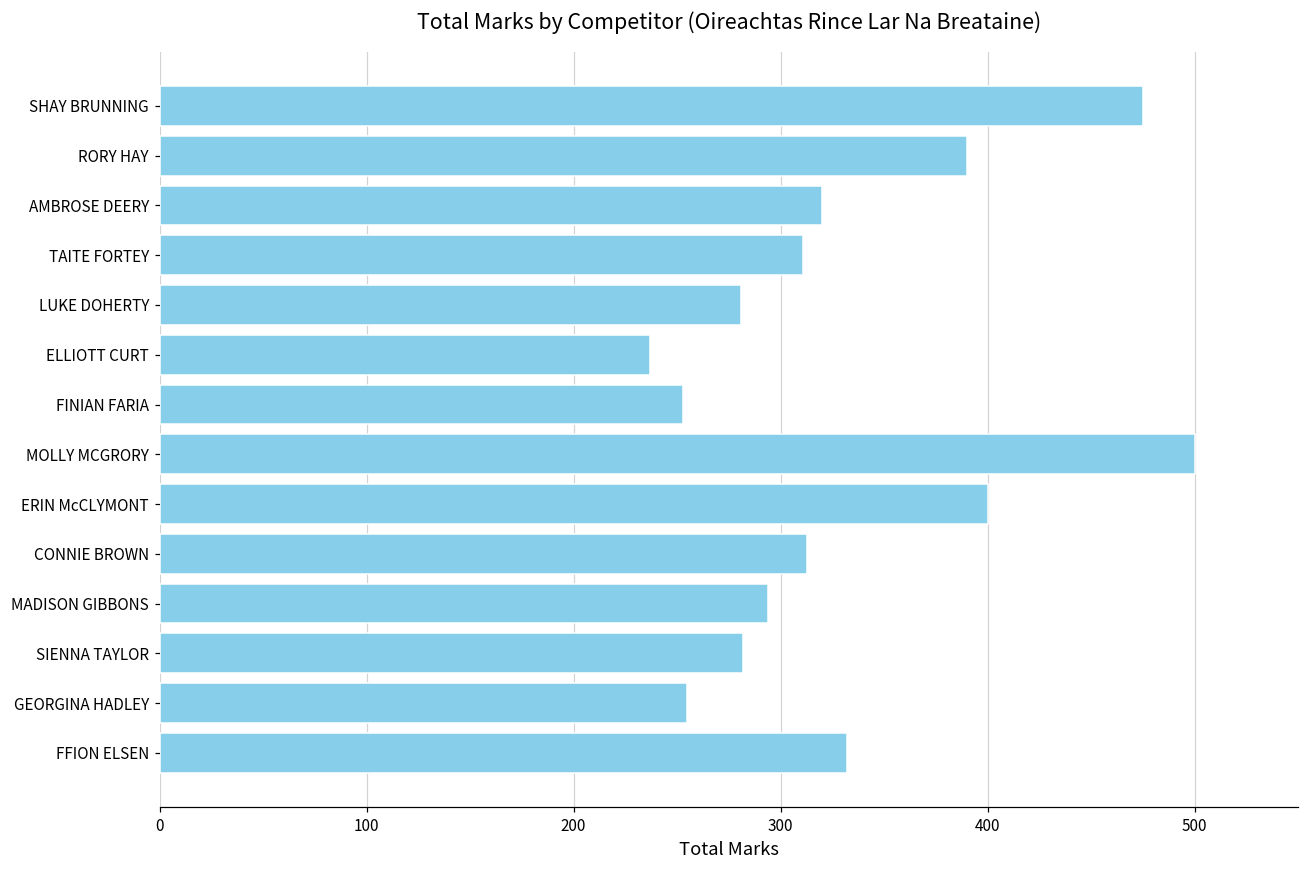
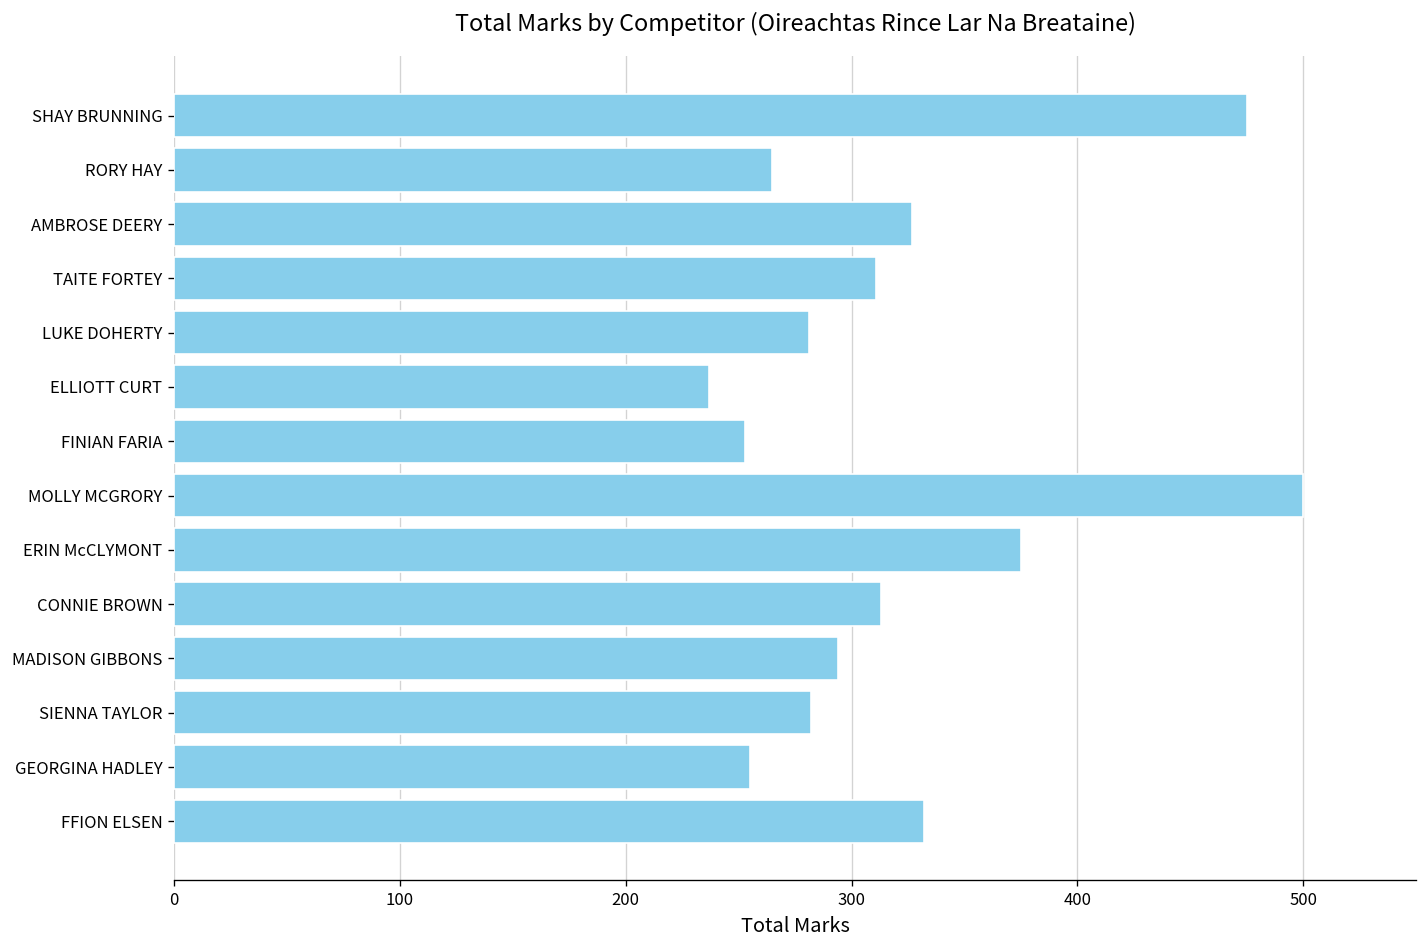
RORY HAY: 390 -> 265
AMBROSE DEERY: 320 -> 327
ERIN McCLYMONT: 400 -> 375
